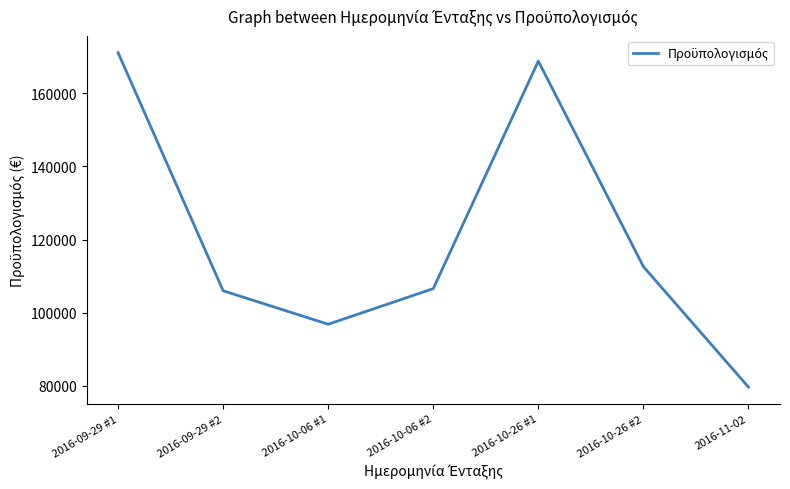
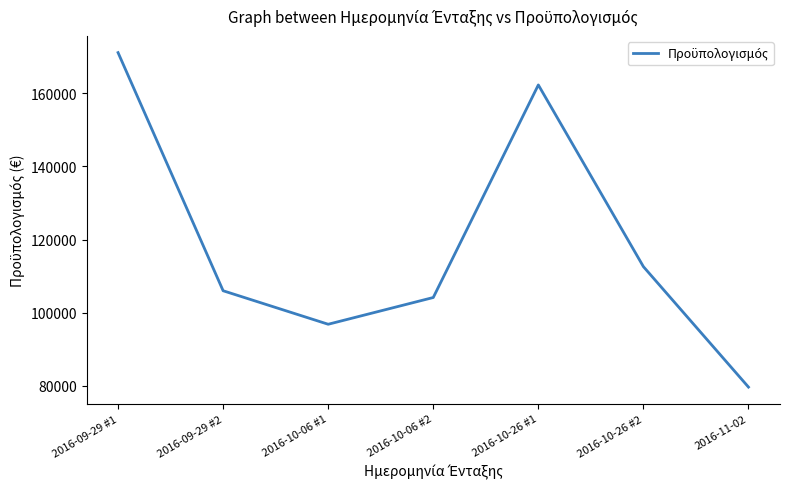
2016-10-06 #2: 107000 -> 104000
2016-10-26 #1: 169000 -> 162000
